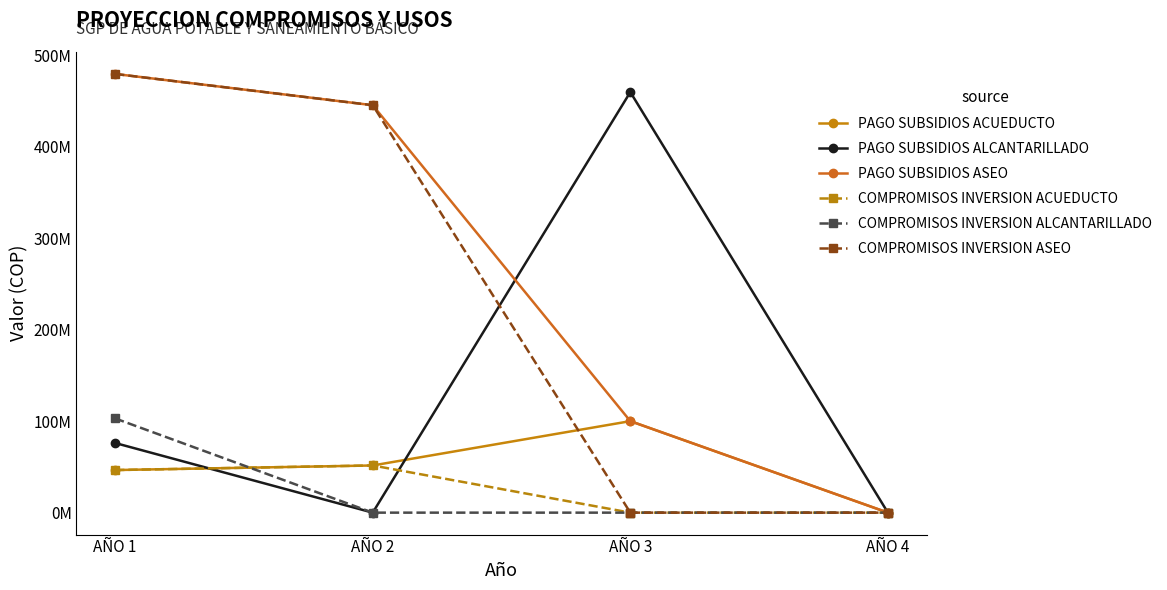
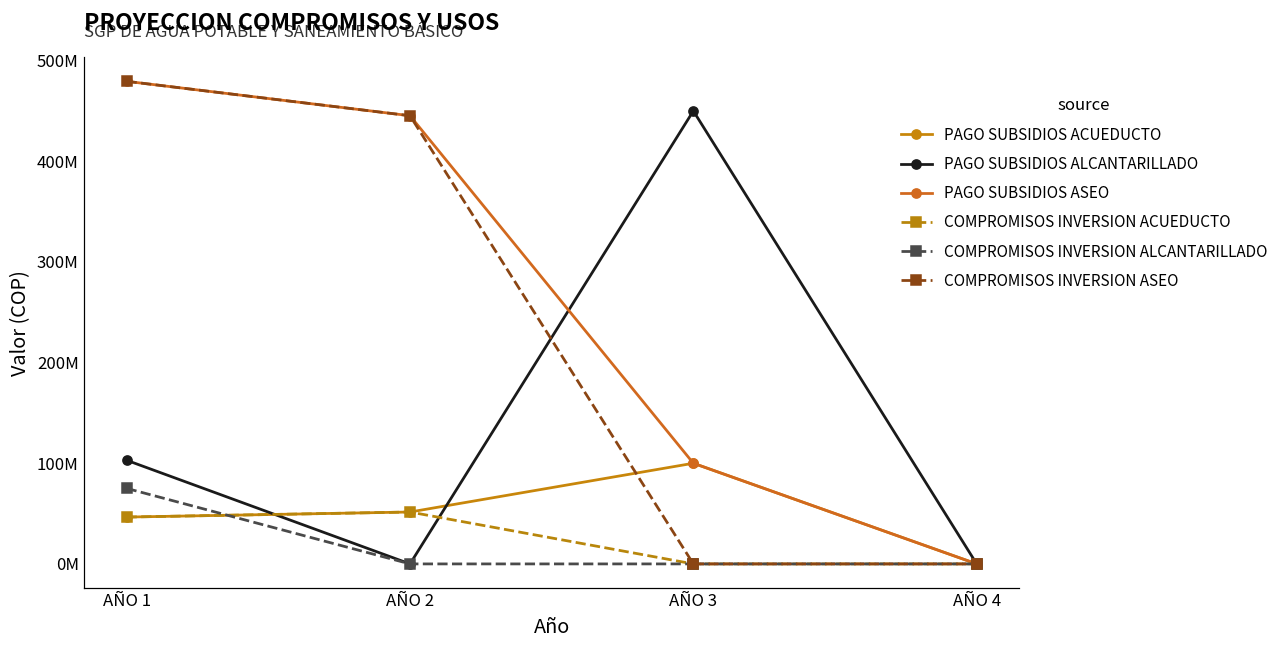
PAGO SUBSIDIOS ALCANTARILLADO, AÑO 1: 80000000 -> 100000000
COMPROMISOS INVERSION ALCANTARILLADO, AÑO 1: 100000000 -> 80000000
PAGO SUBSIDIOS ALCANTARILLADO, AÑO 3: 460000000 -> 450000000
